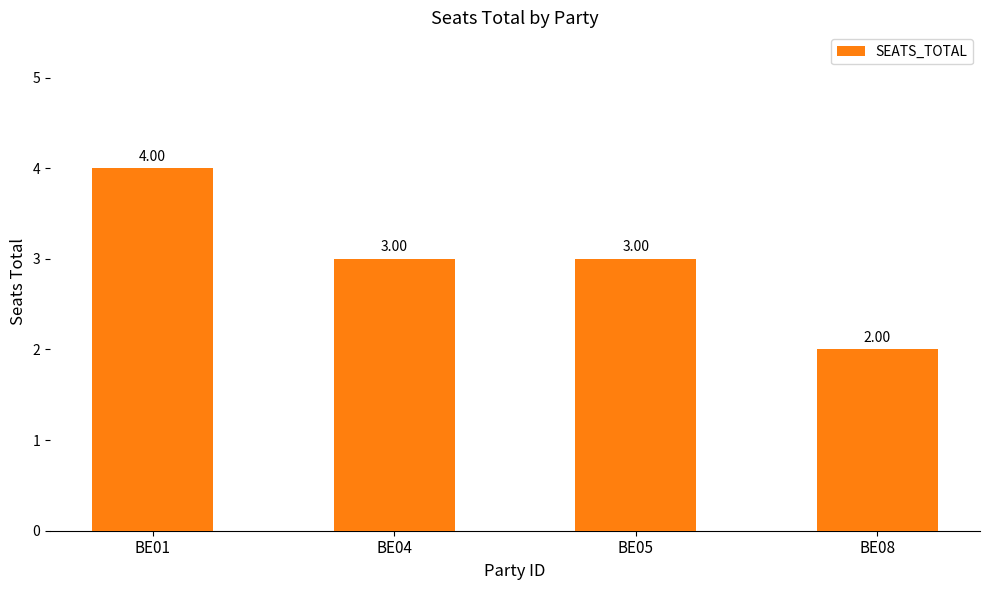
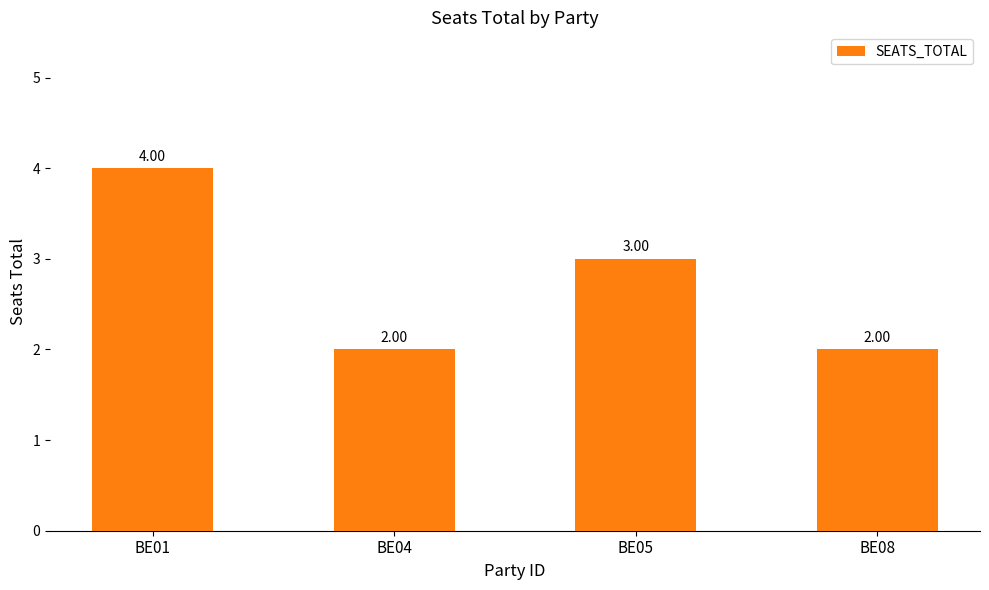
BE04: 3.00 -> 2.00
